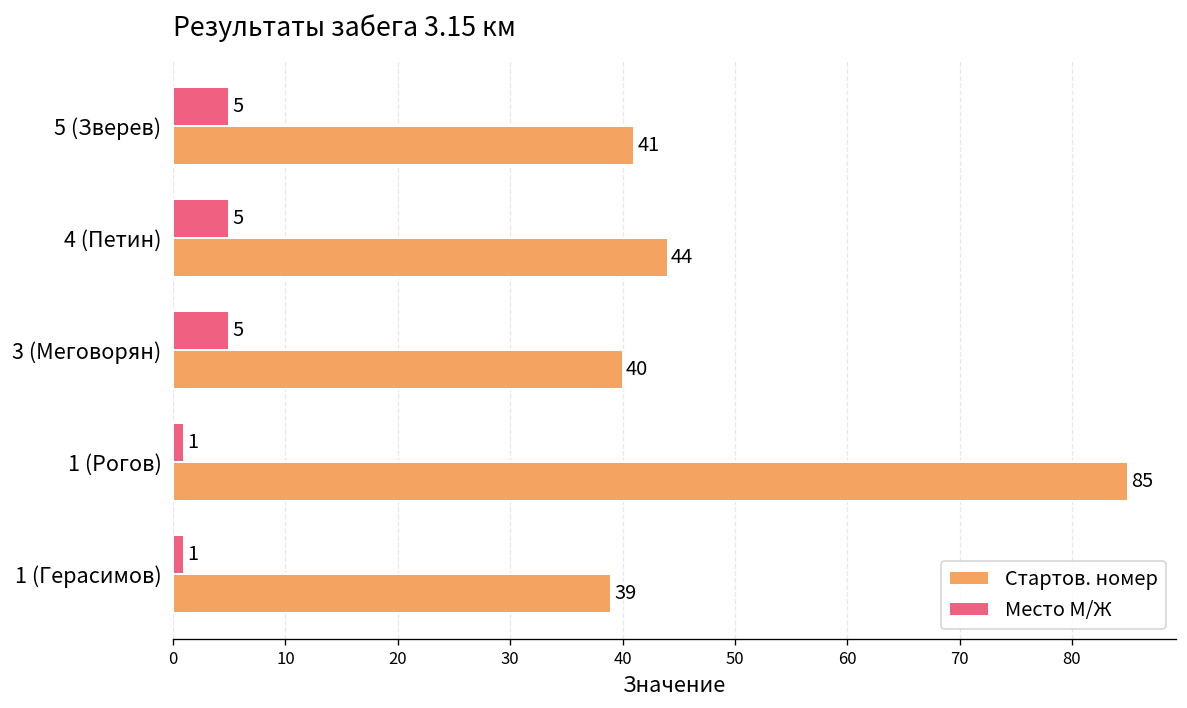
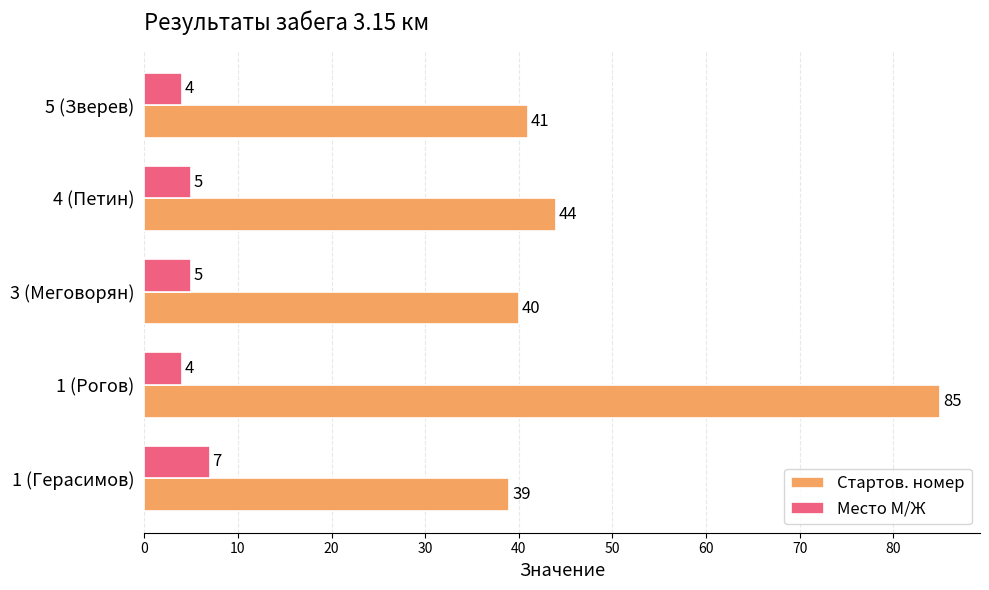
Место М/Ж, 5 (Зверев): 5 -> 4
Место М/Ж, 1 (Рогов): 1 -> 4
Место М/Ж, 1 (Герасимов): 1 -> 7
